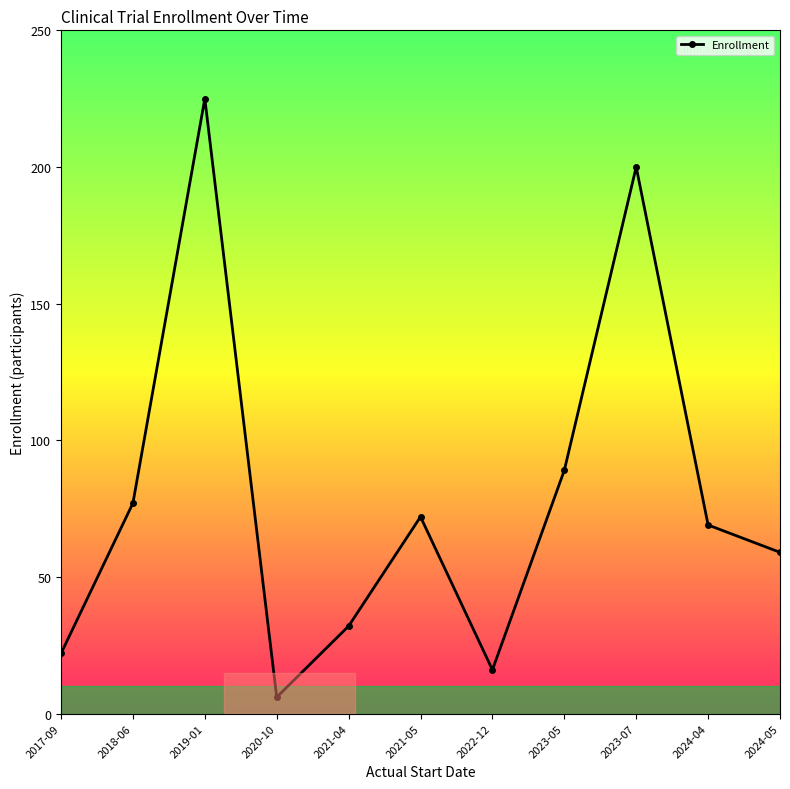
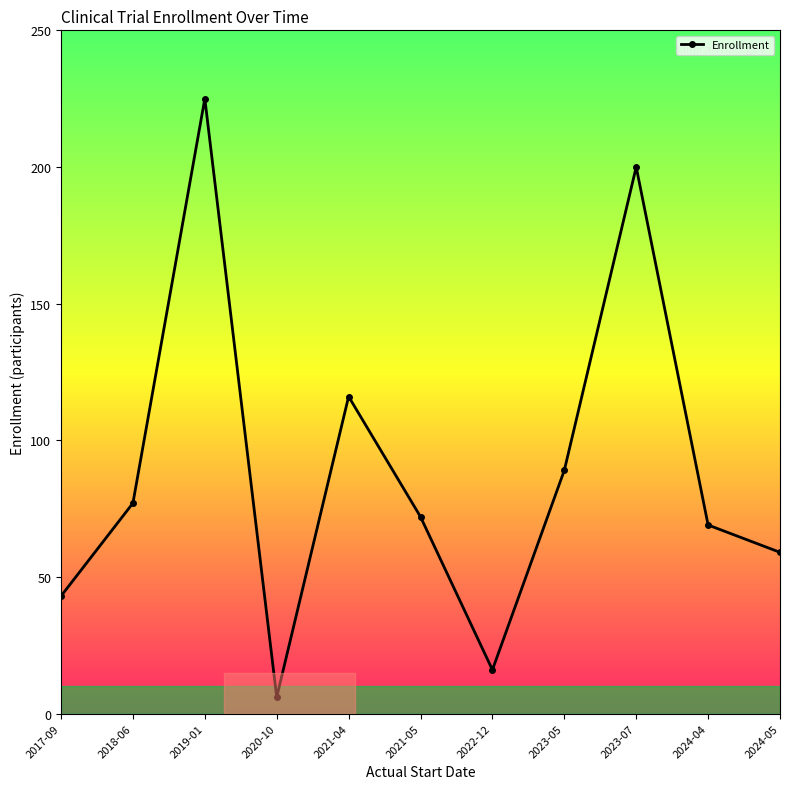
2017-09: 22 -> 43
2021-04: 32 -> 116
